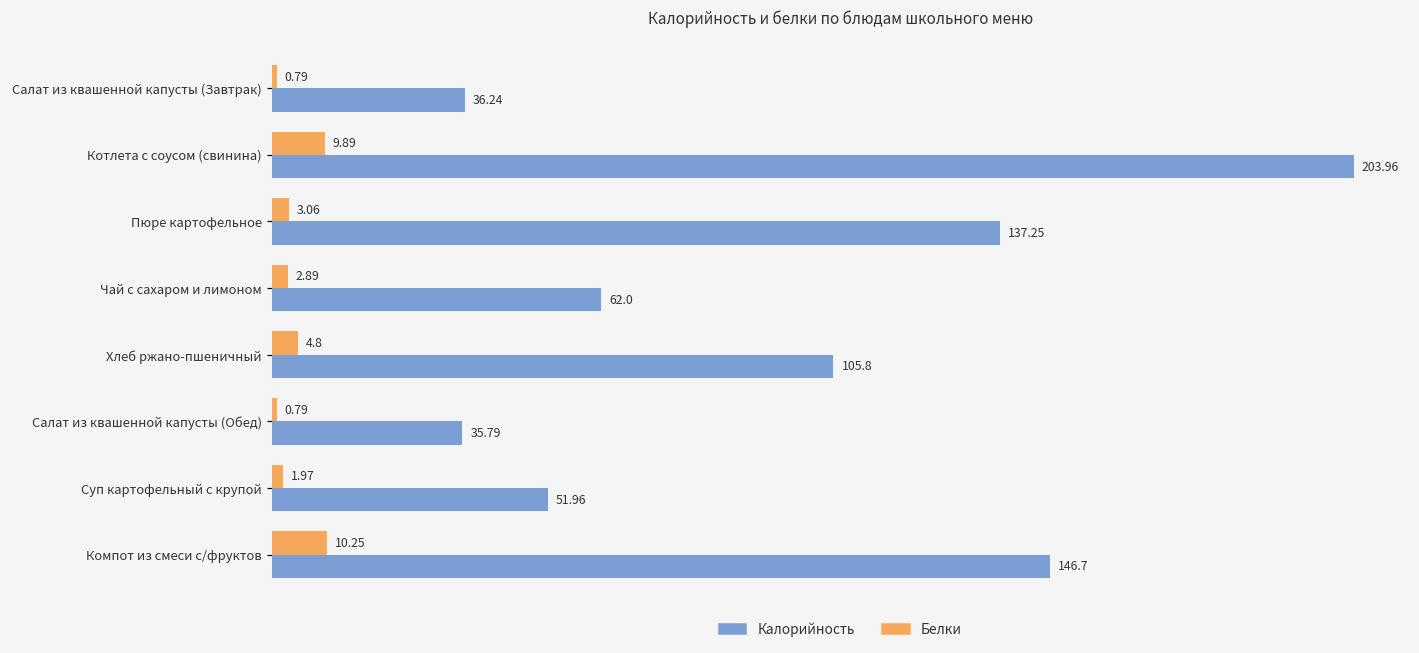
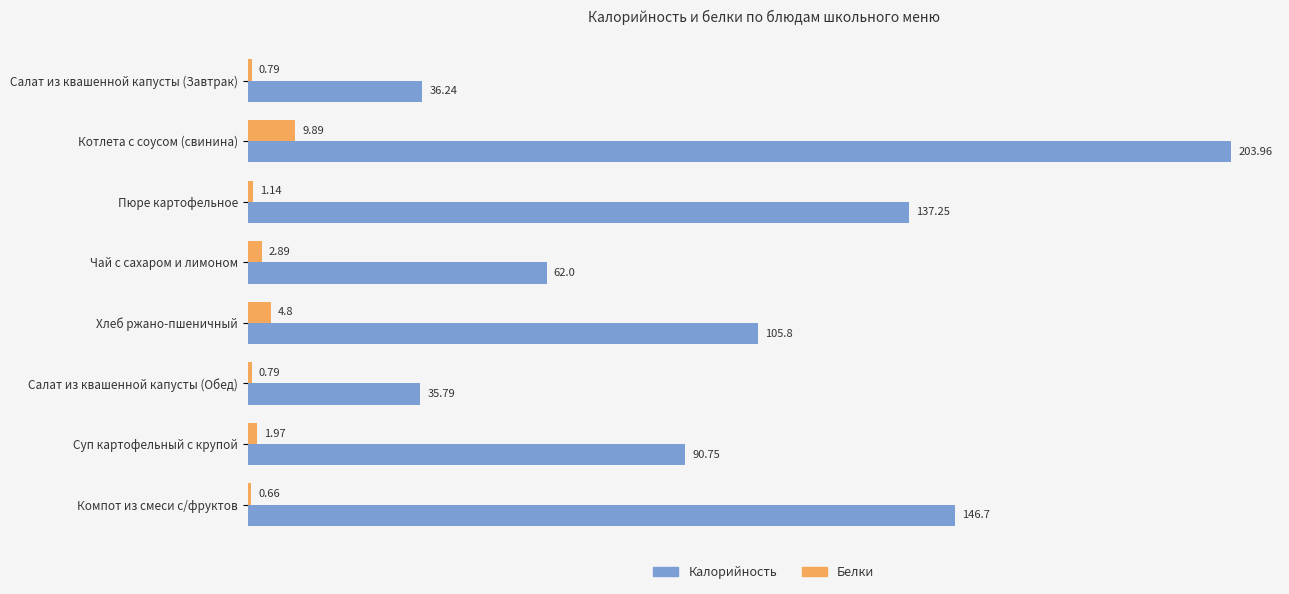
Белки, Пюре картофельное: 3.06 -> 1.14
Калорийность, Суп картофельный с крупой: 51.96 -> 90.75
Белки, Компот из смеси с/фруктов: 10.25 -> 0.66
